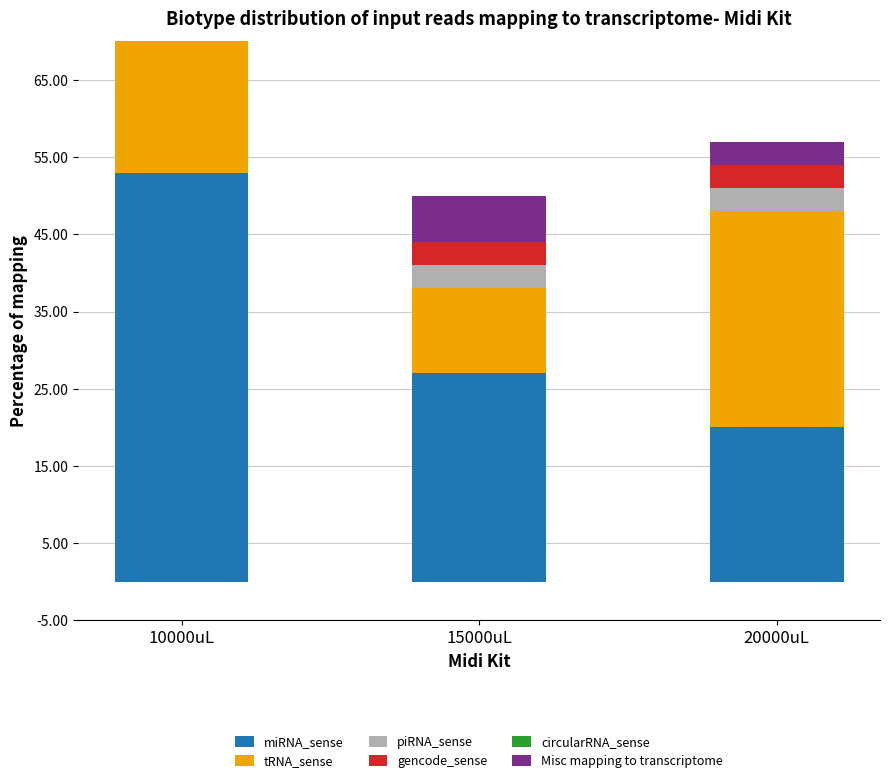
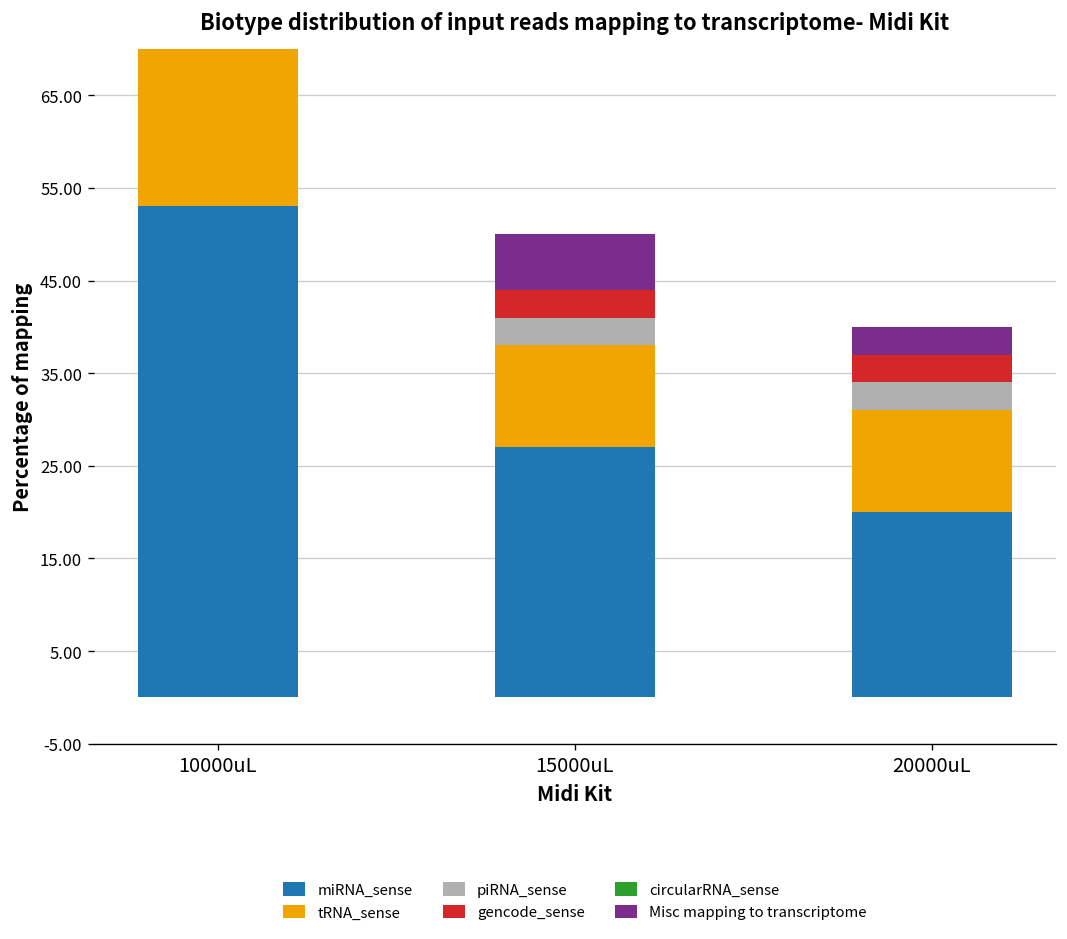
tRNA_sense, 20000uL: 28 -> 11
